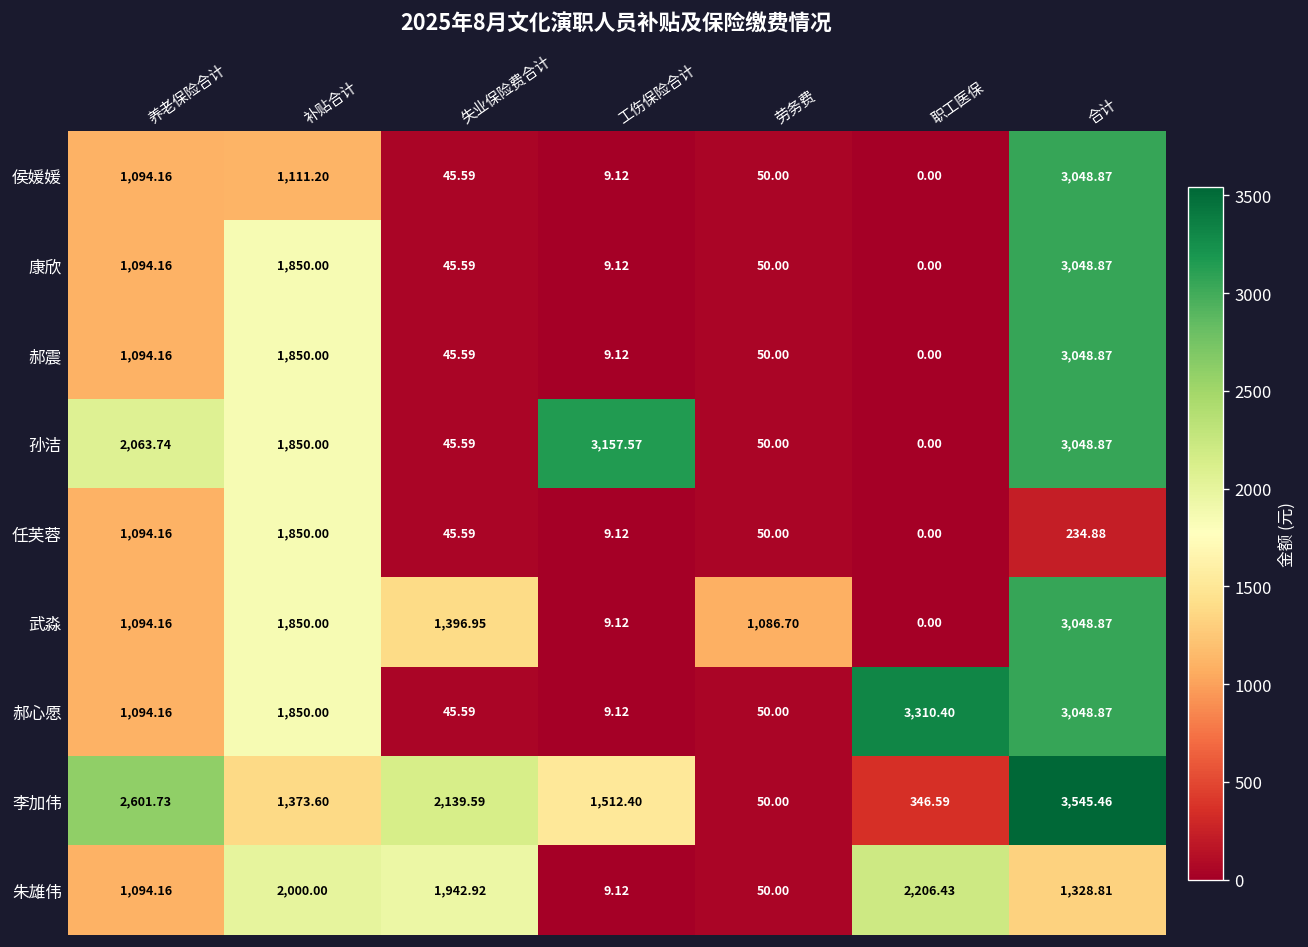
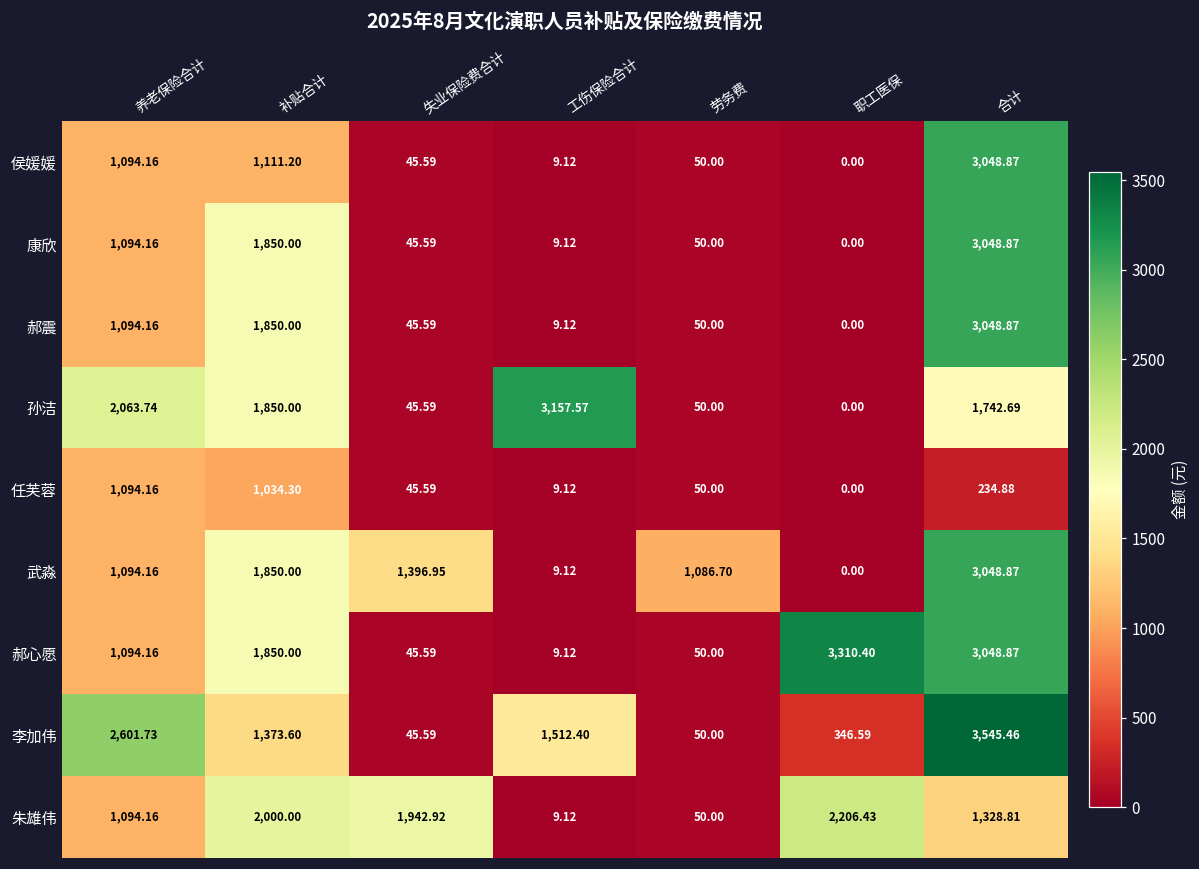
孙洁, 合计: 3,048.87 -> 1,742.69
任芙蓉, 补贴合计: 1,850.00 -> 1,034.30
李加伟, 失业保险费合计: 2,139.59 -> 45.59
